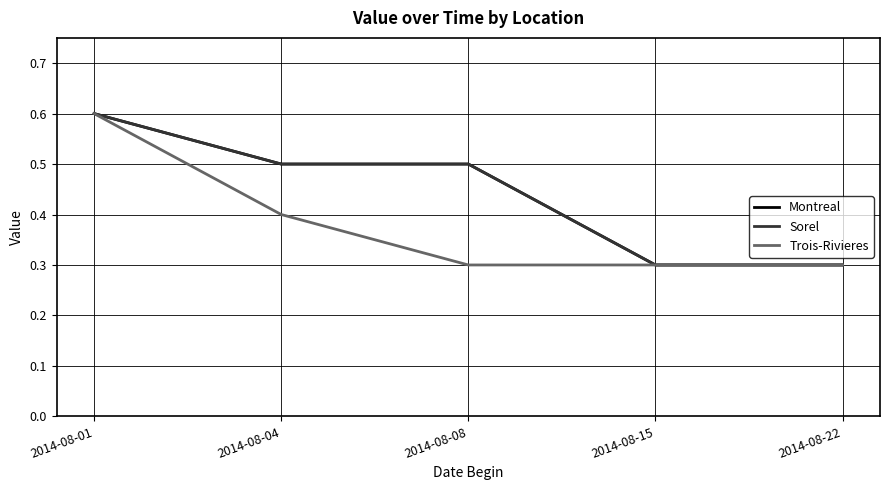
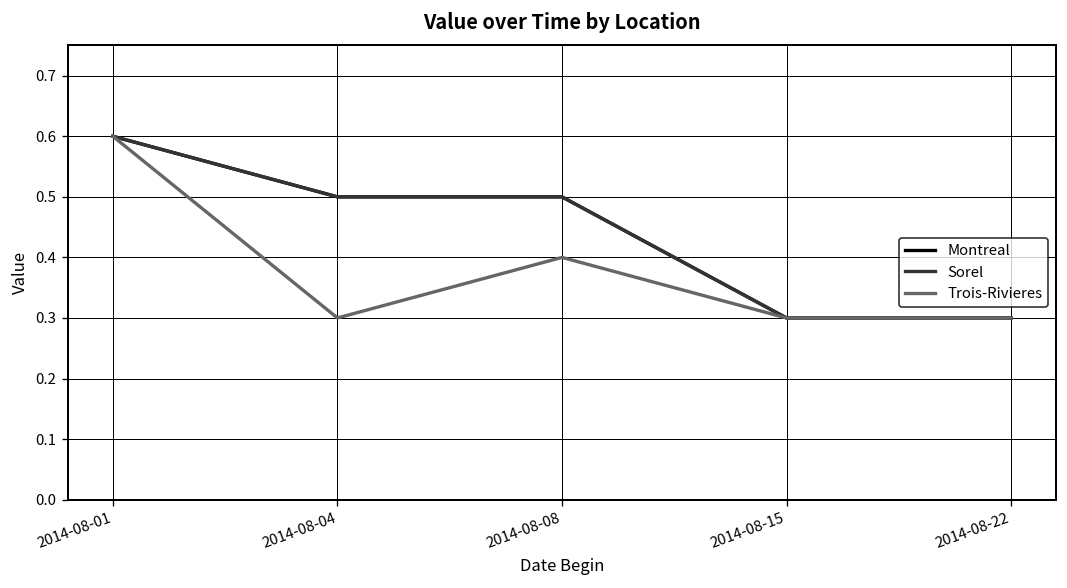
Trois-Rivieres, 2014-08-04: 0.4 -> 0.3
Trois-Rivieres, 2014-08-08: 0.3 -> 0.4
